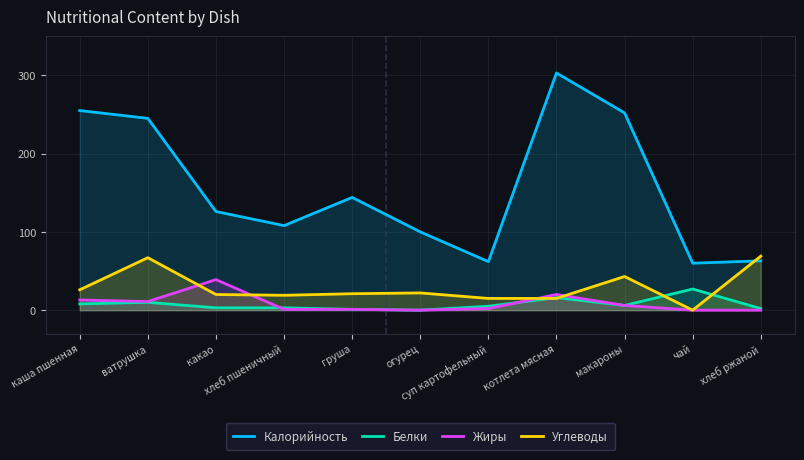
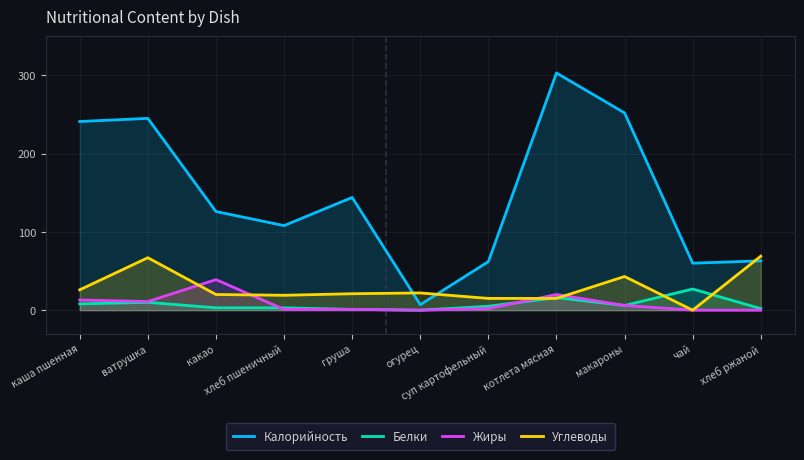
Калорийность, каша пшенная: 260 -> 240
Калорийность, огурец: 100 -> 10
